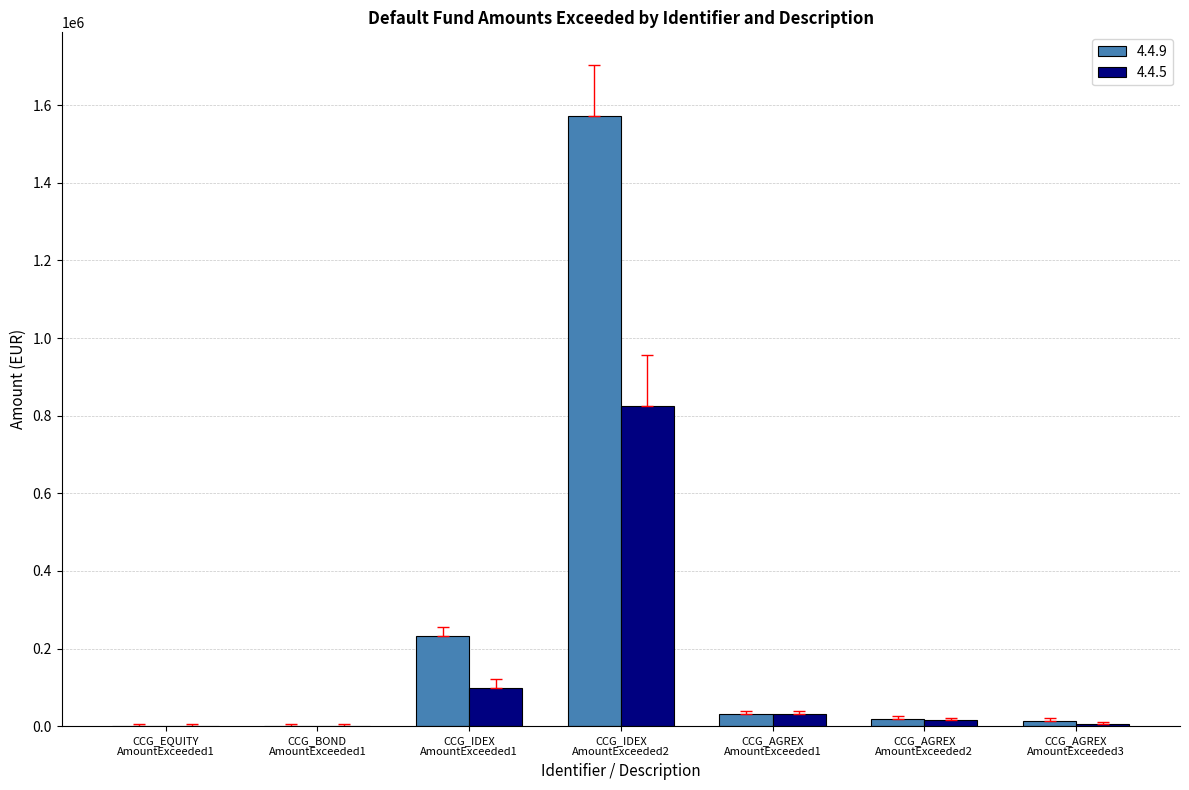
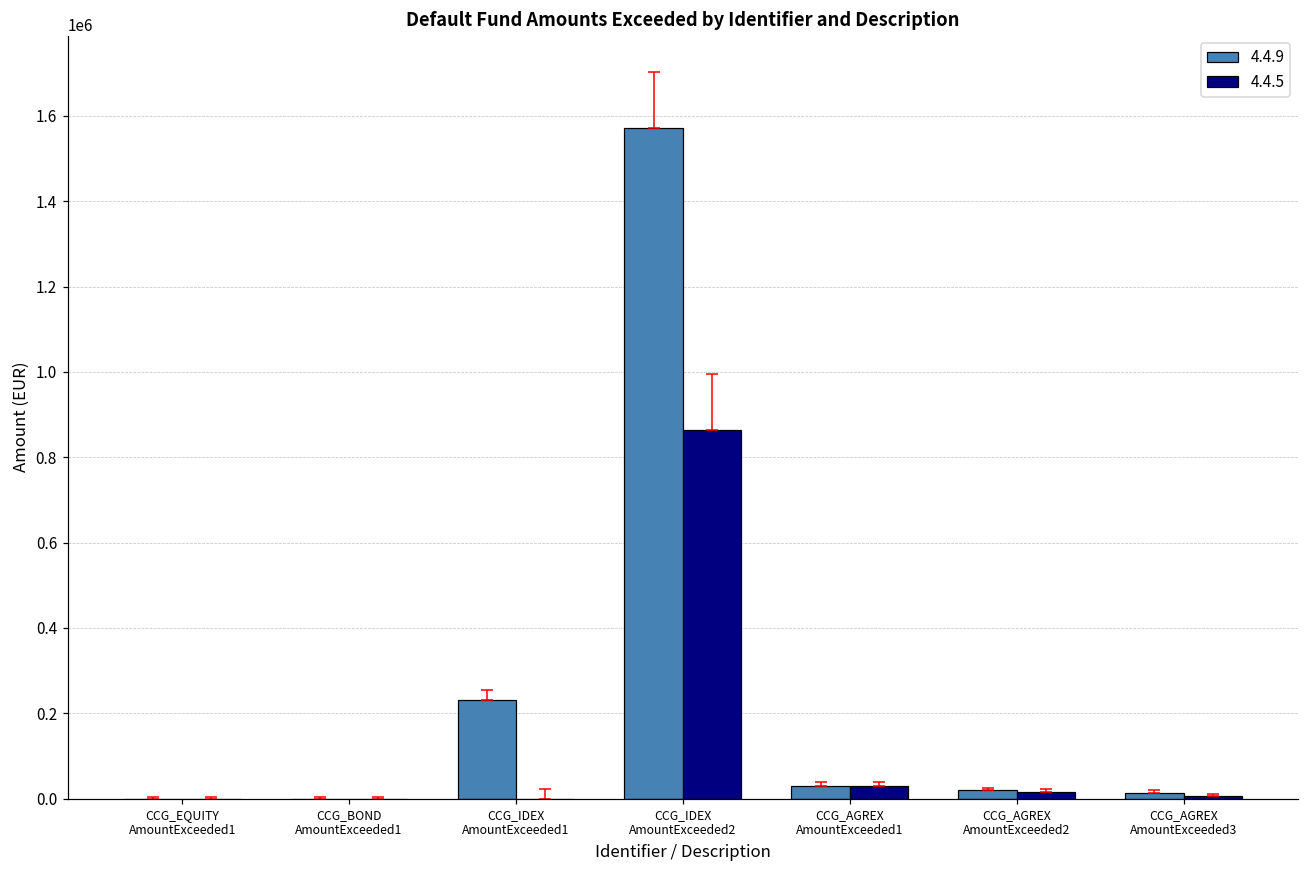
4.4.5, CCG_IDEX AmountExceeded1: 100000 -> 0
4.4.5, CCG_IDEX AmountExceeded2: 820000 -> 860000
